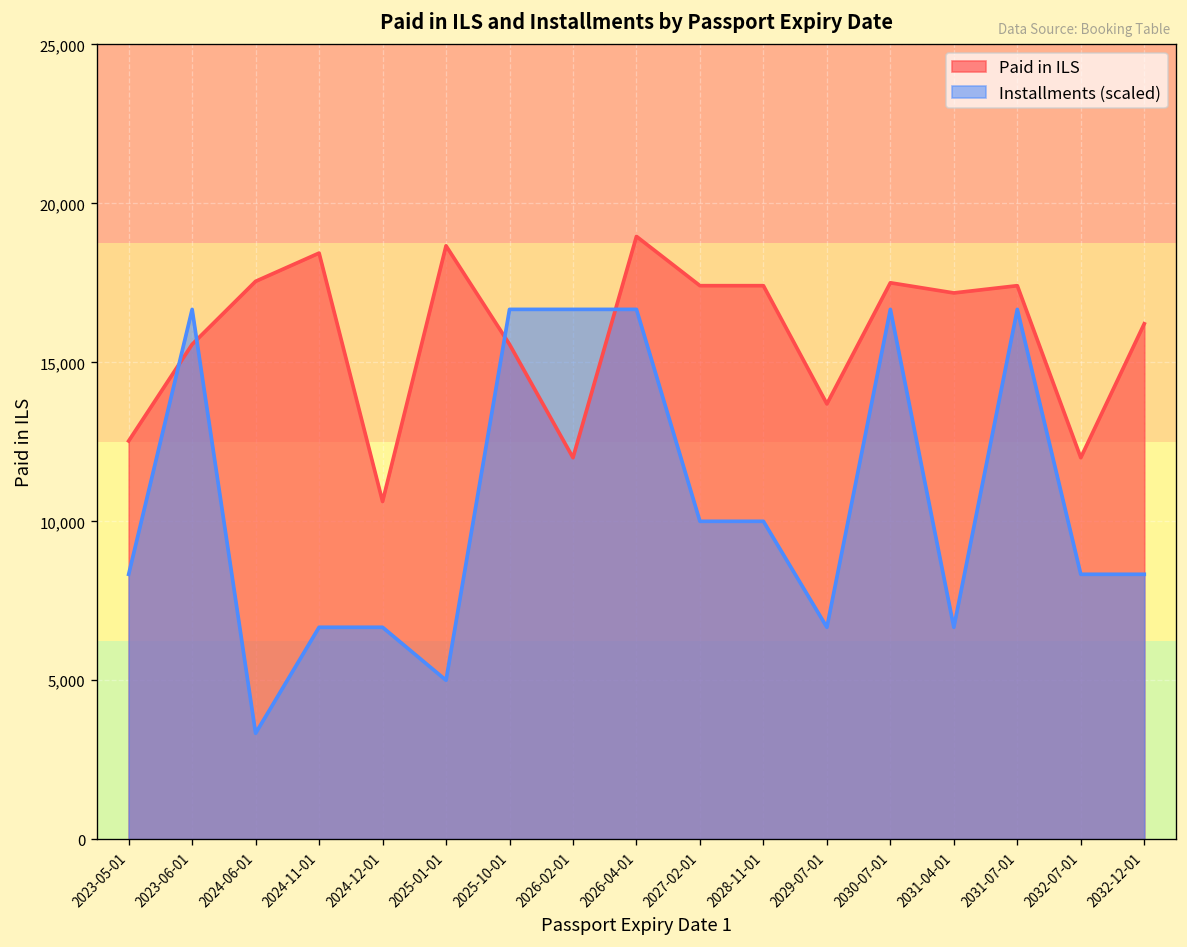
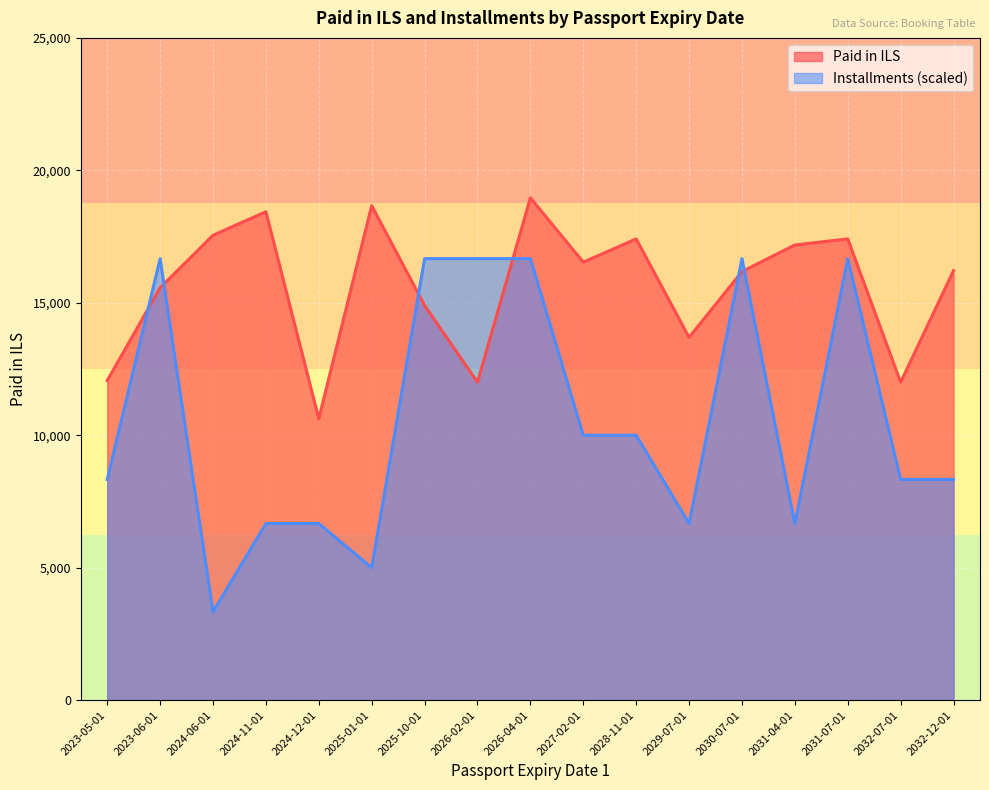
Paid in ILS, 2023-05-01: 12,500 -> 12,100
Paid in ILS, 2025-10-01: 15,600 -> 14,900
Paid in ILS, 2027-02-01: 17,400 -> 16,500
Paid in ILS, 2030-07-01: 17,500 -> 16,200
